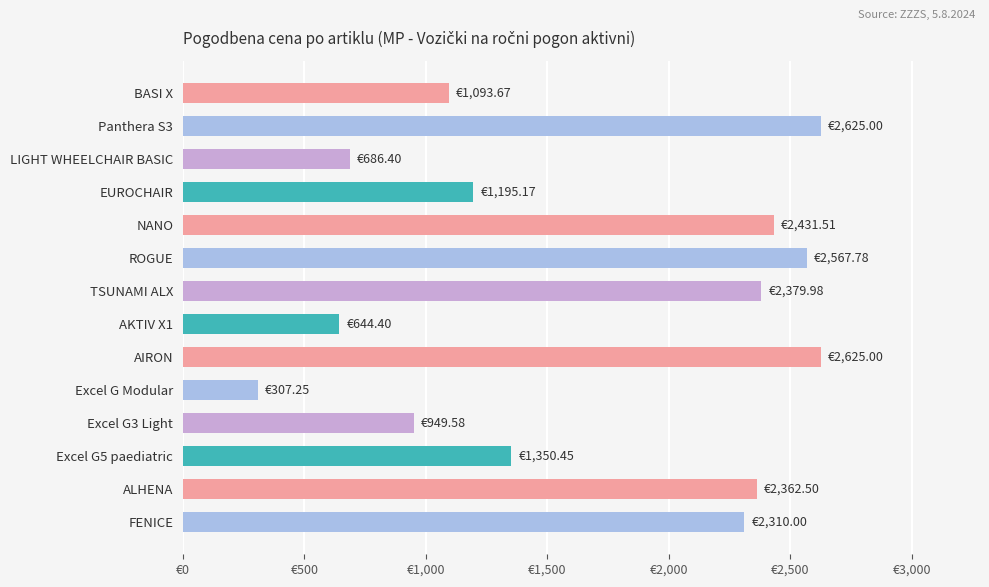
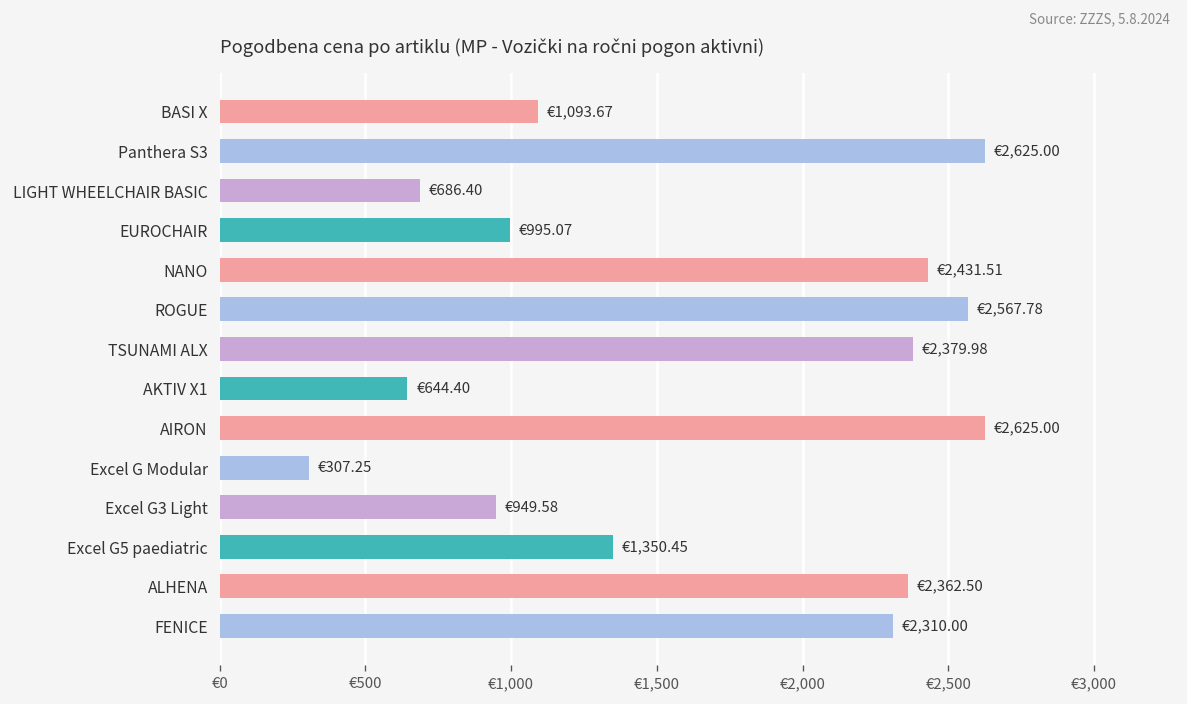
EUROCHAIR: €1,195.17 -> €995.07
